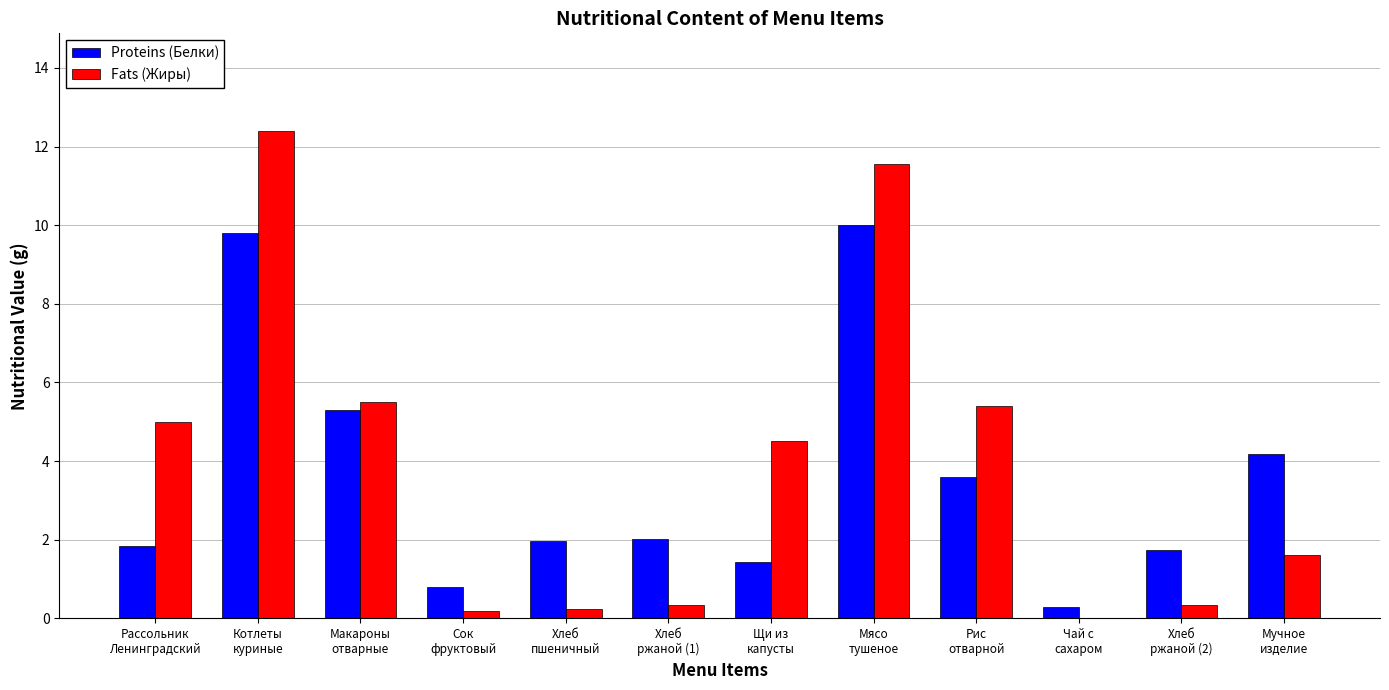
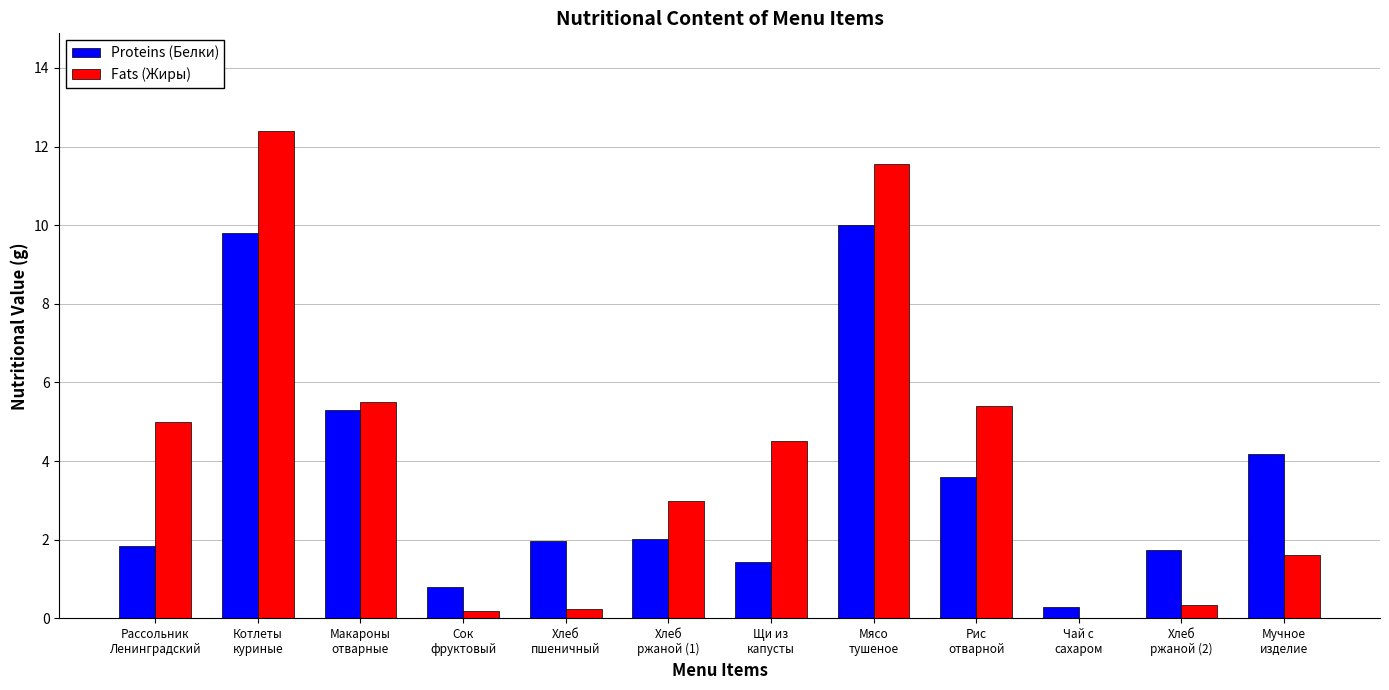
Fats (Жиры), Хлеб ржаной (1): 0.4 -> 3.0
